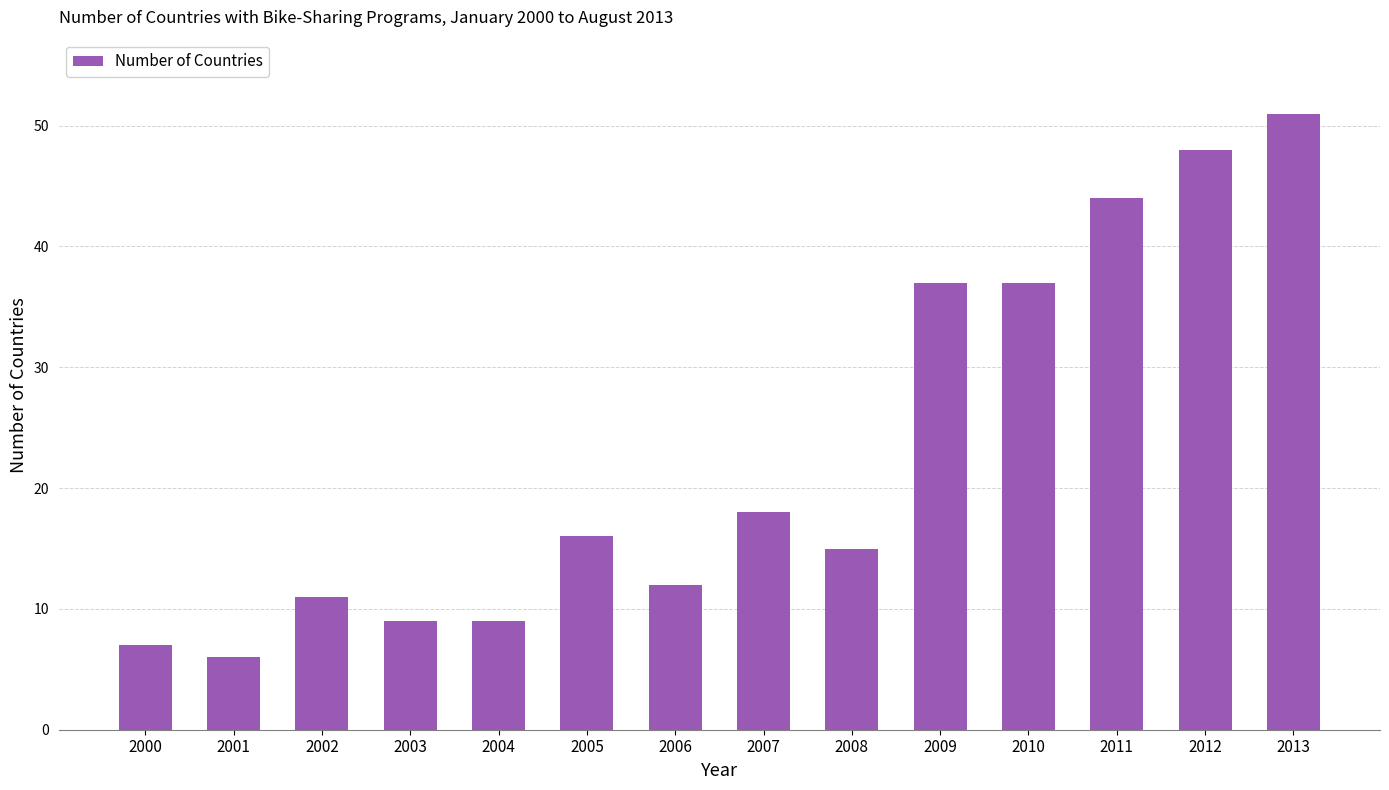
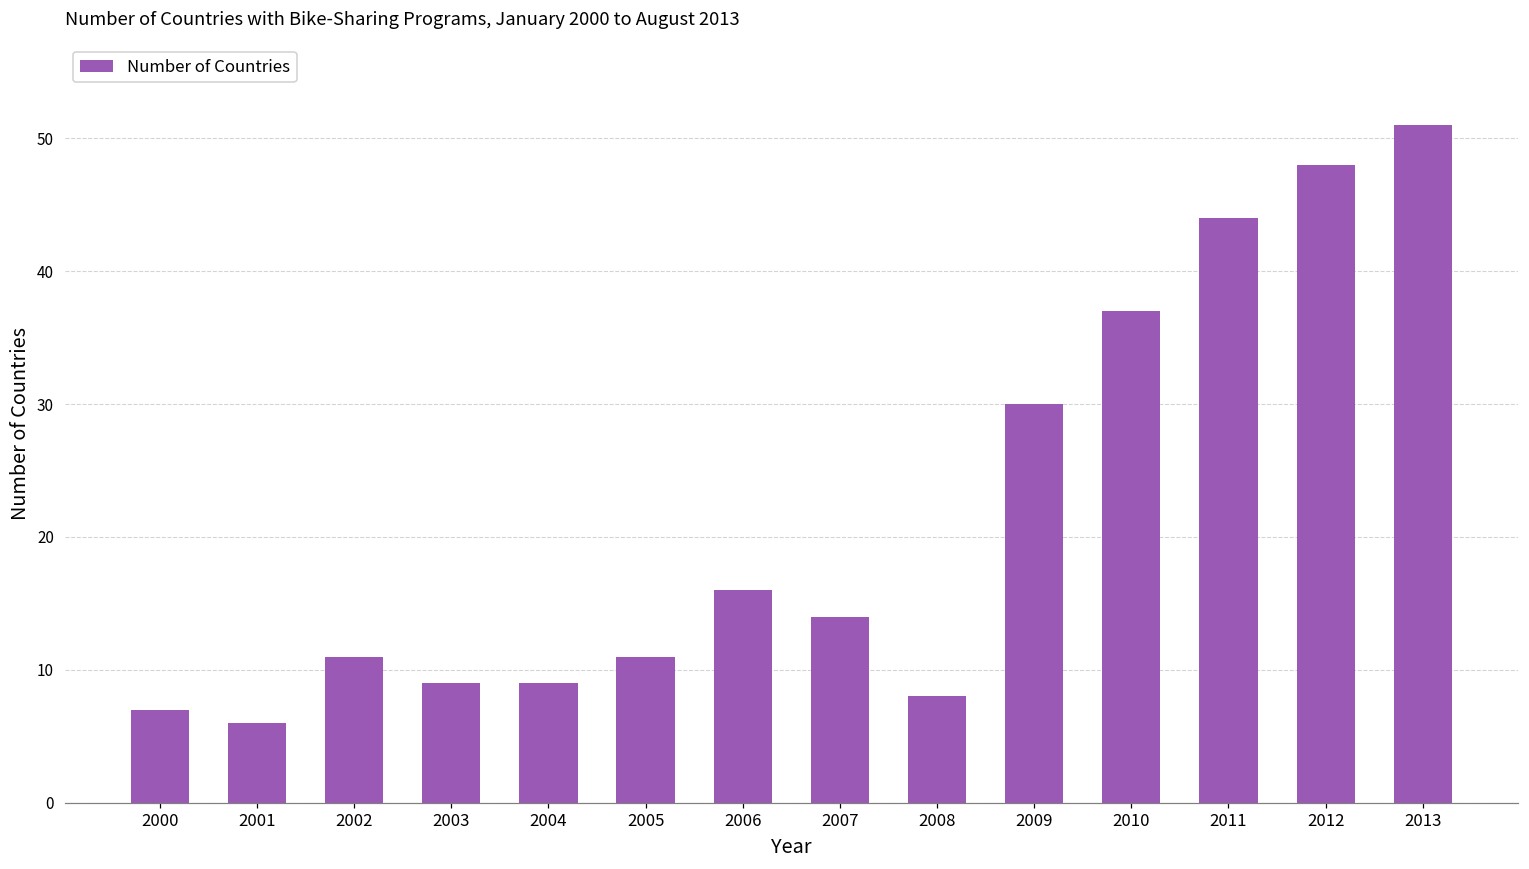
2005: 16 -> 11
2006: 12 -> 16
2007: 18 -> 14
2008: 15 -> 8
2009: 37 -> 30
